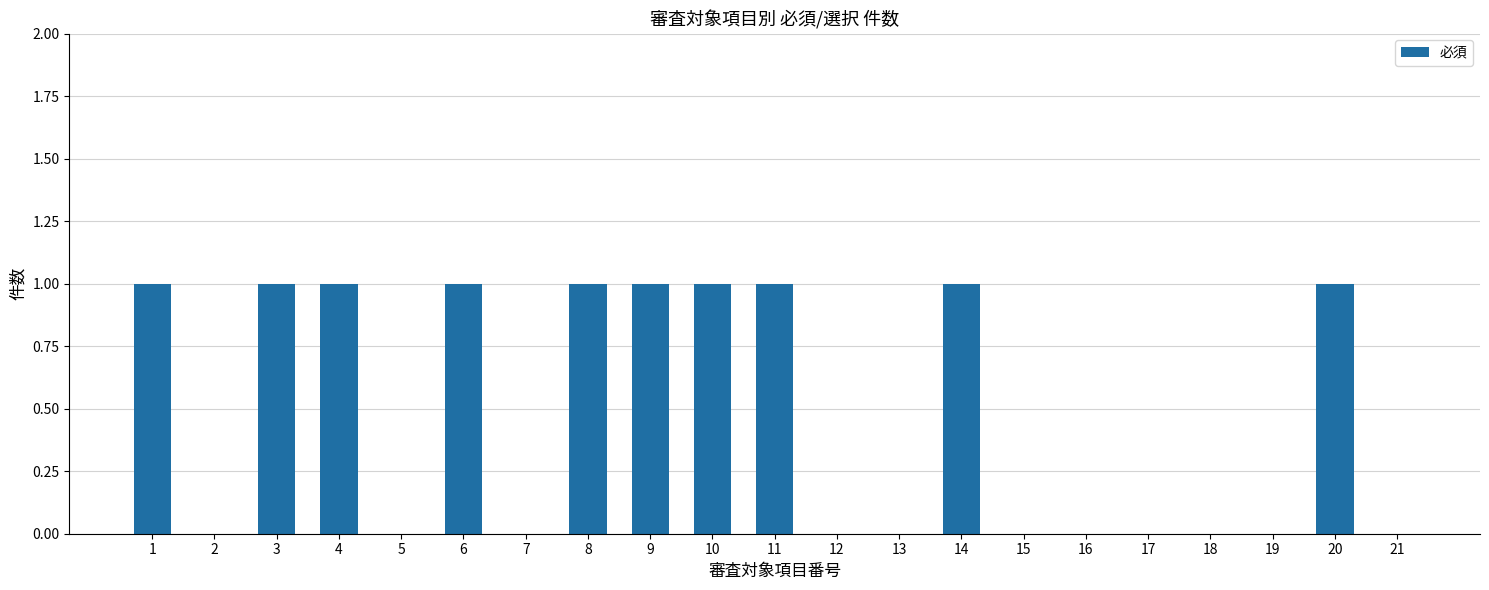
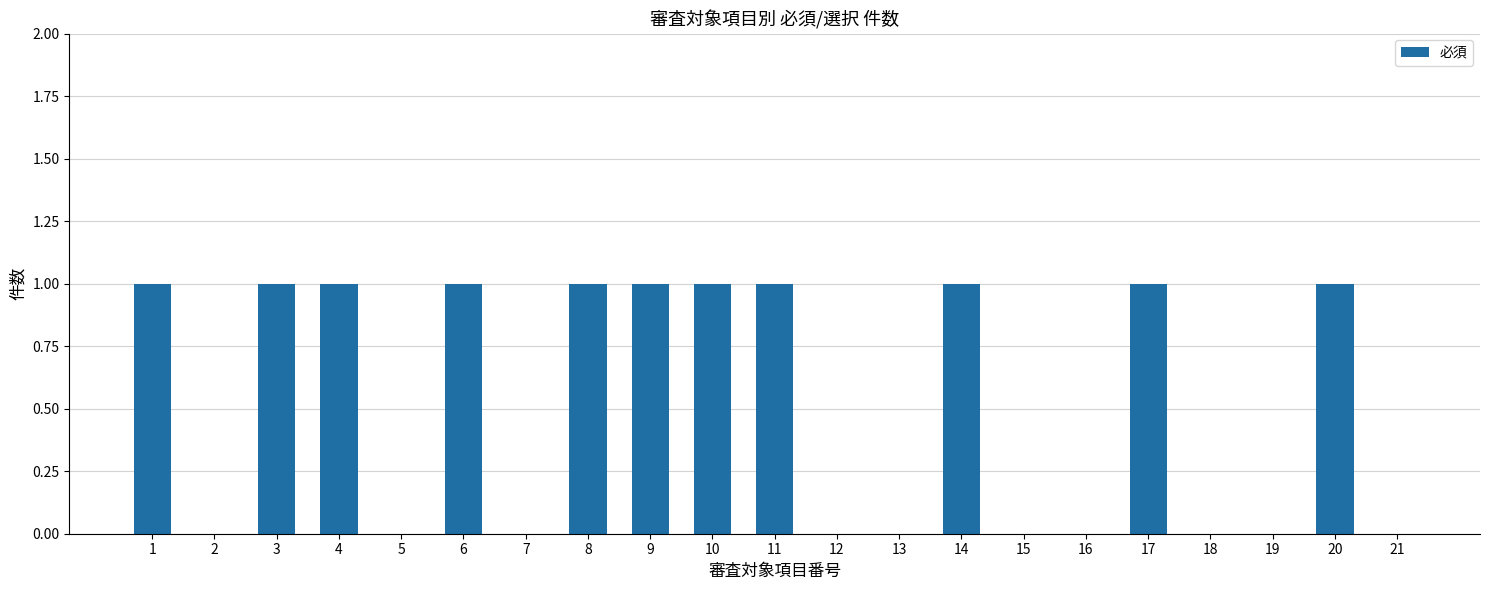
17: 0 -> 1
